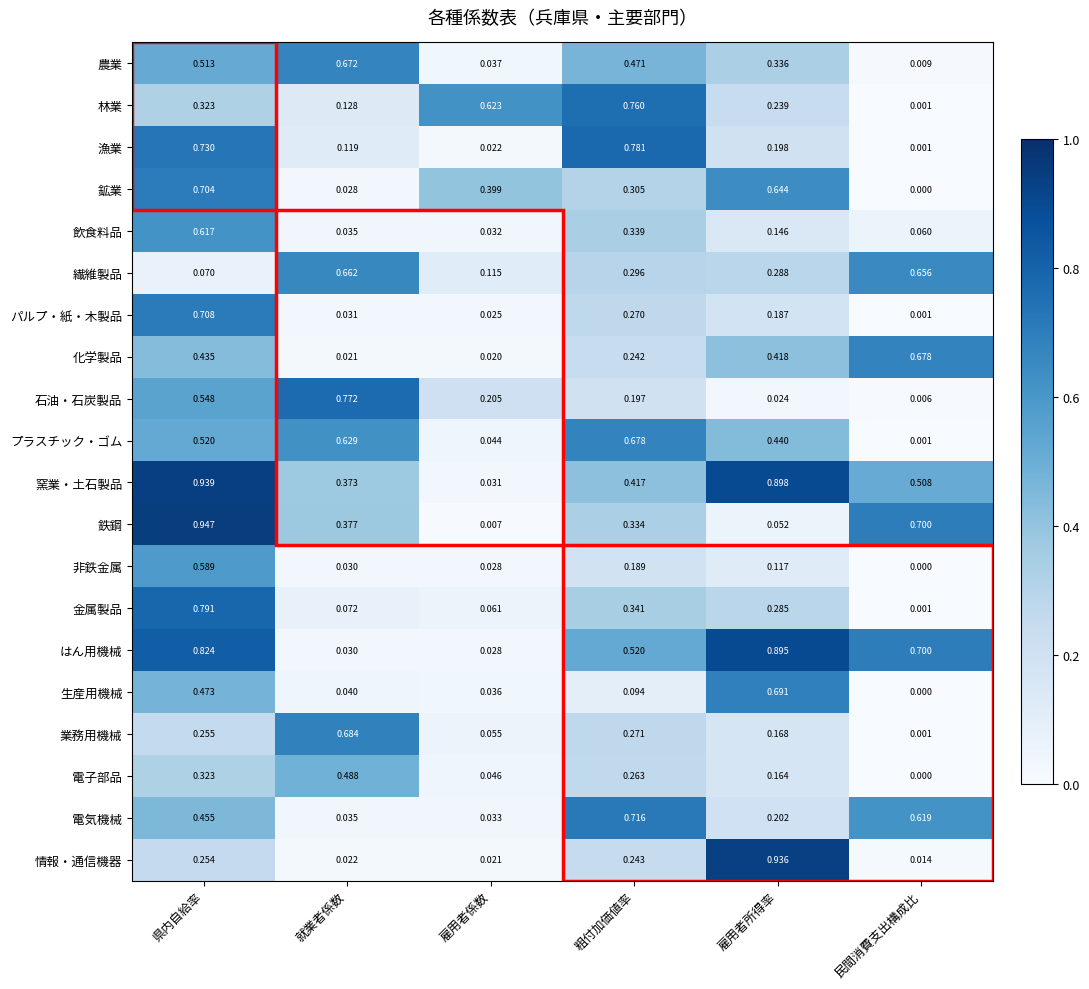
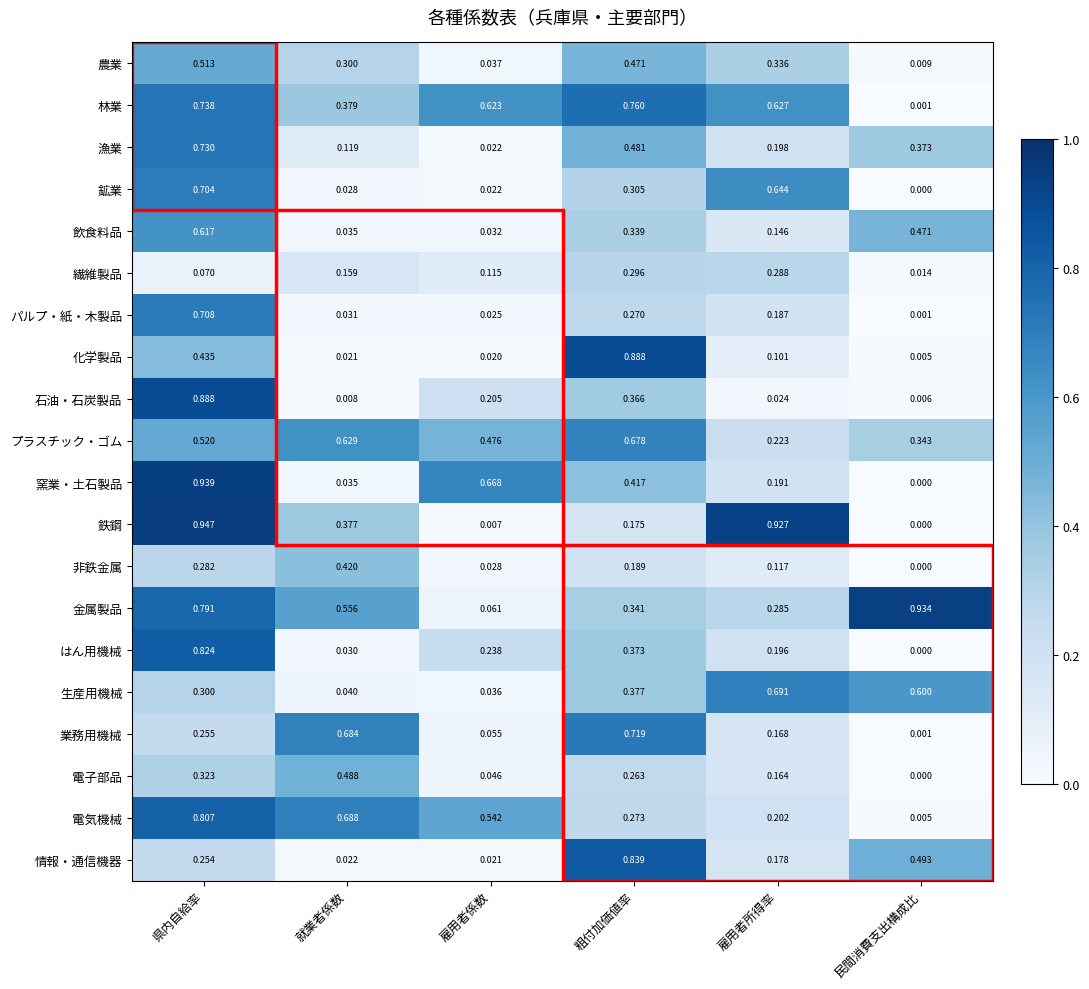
農業, 就業者係数: 0.672 -> 0.300
林業, 県内自給率: 0.323 -> 0.738
林業, 就業者係数: 0.128 -> 0.379
林業, 雇用者所得率: 0.239 -> 0.627
漁業, 粗付加価値率: 0.781 -> 0.481
漁業, 民間消費支出構成比: 0.001 -> 0.373
鉱業, 雇用者係数: 0.399 -> 0.022
飲食料品, 民間消費支出構成比: 0.060 -> 0.471
繊維製品, 就業者係数: 0.662 -> 0.159
繊維製品, 民間消費支出構成比: 0.656 -> 0.014
化学製品, 粗付加価値率: 0.242 -> 0.888
化学製品, 雇用者所得率: 0.418 -> 0.101
化学製品, 民間消費支出構成比: 0.678 -> 0.005
石油・石炭製品, 県内自給率: 0.548 -> 0.888
石油・石炭製品, 就業者係数: 0.772 -> 0.008
石油・石炭製品, 粗付加価値率: 0.197 -> 0.366
プラスチック・ゴム, 雇用者係数: 0.044 -> 0.476
プラスチック・ゴム, 雇用者所得率: 0.440 -> 0.223
プラスチック・ゴム, 民間消費支出構成比: 0.001 -> 0.343
窯業・土石製品, 就業者係数: 0.373 -> 0.035
窯業・土石製品, 雇用者係数: 0.031 -> 0.668
窯業・土石製品, 雇用者所得率: 0.898 -> 0.191
窯業・土石製品, 民間消費支出構成比: 0.508 -> 0.000
鉄鋼, 粗付加価値率: 0.334 -> 0.175
鉄鋼, 雇用者所得率: 0.052 -> 0.927
鉄鋼, 民間消費支出構成比: 0.700 -> 0.000
非鉄金属, 県内自給率: 0.589 -> 0.282
非鉄金属, 就業者係数: 0.030 -> 0.420
金属製品, 就業者係数: 0.072 -> 0.556
金属製品, 民間消費支出構成比: 0.001 -> 0.934
はん用機械, 雇用者係数: 0.028 -> 0.238
はん用機械, 粗付加価値率: 0.520 -> 0.373
はん用機械, 雇用者所得率: 0.895 -> 0.196
はん用機械, 民間消費支出構成比: 0.700 -> 0.000
生産用機械, 県内自給率: 0.473 -> 0.300
生産用機械, 粗付加価値率: 0.094 -> 0.377
生産用機械, 民間消費支出構成比: 0.000 -> 0.600
業務用機械, 粗付加価値率: 0.271 -> 0.719
電気機械, 県内自給率: 0.455 -> 0.807
電気機械, 就業者係数: 0.035 -> 0.688
電気機械, 雇用者係数: 0.033 -> 0.542
電気機械, 粗付加価値率: 0.716 -> 0.273
電気機械, 民間消費支出構成比: 0.619 -> 0.005
情報・通信機器, 粗付加価値率: 0.243 -> 0.839
情報・通信機器, 雇用者所得率: 0.936 -> 0.178
情報・通信機器, 民間消費支出構成比: 0.014 -> 0.493
